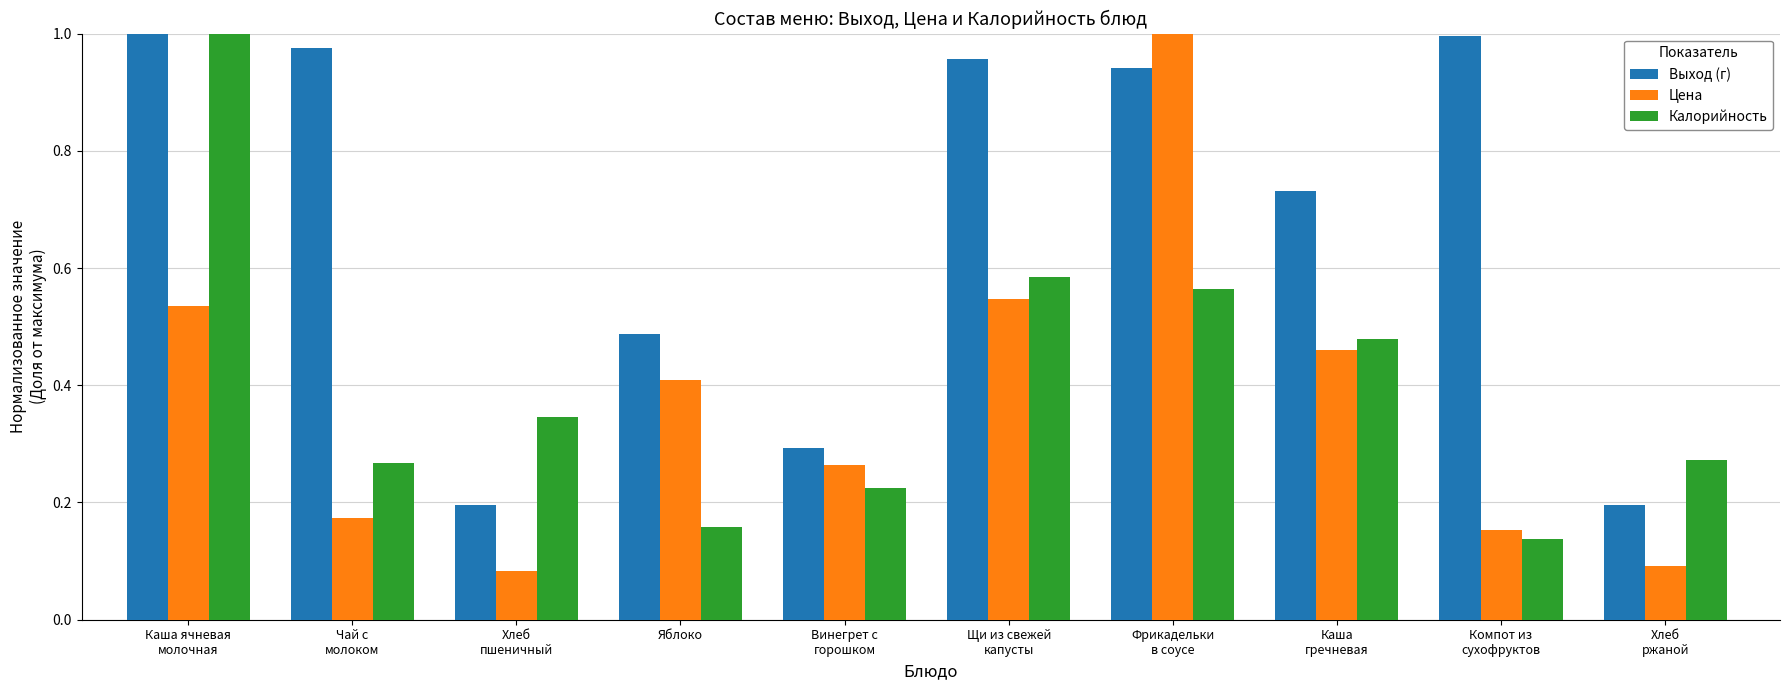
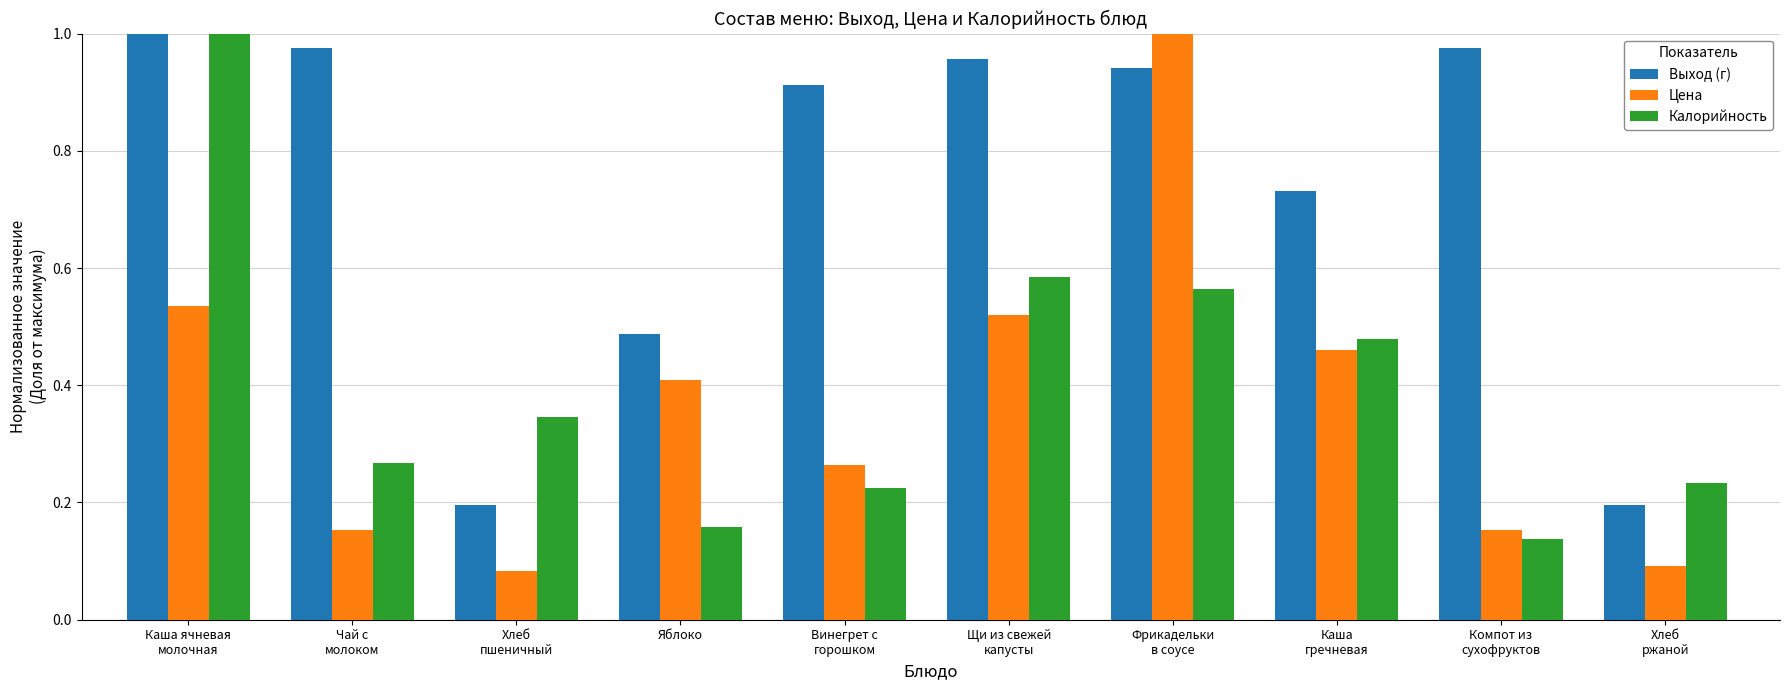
Цена, Чай с молоком: 0.17 -> 0.15
Выход (г), Винегрет с горошком: 0.29 -> 0.91
Цена, Щи из свежей капусты: 0.55 -> 0.52
Выход (г), Компот из сухофруктов: 1.00 -> 0.98
Калорийность, Хлеб ржаной: 0.27 -> 0.23
